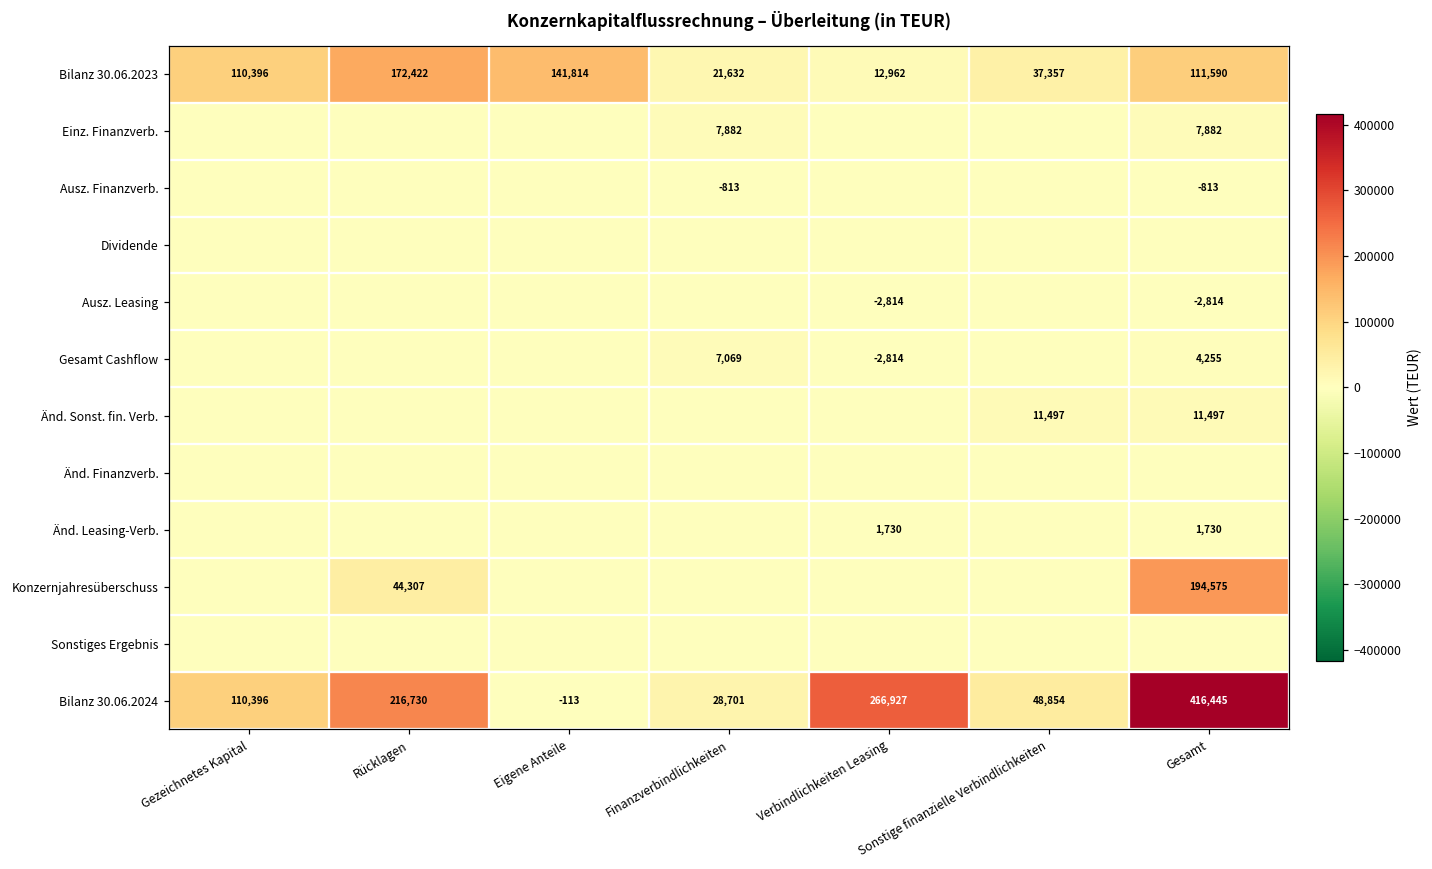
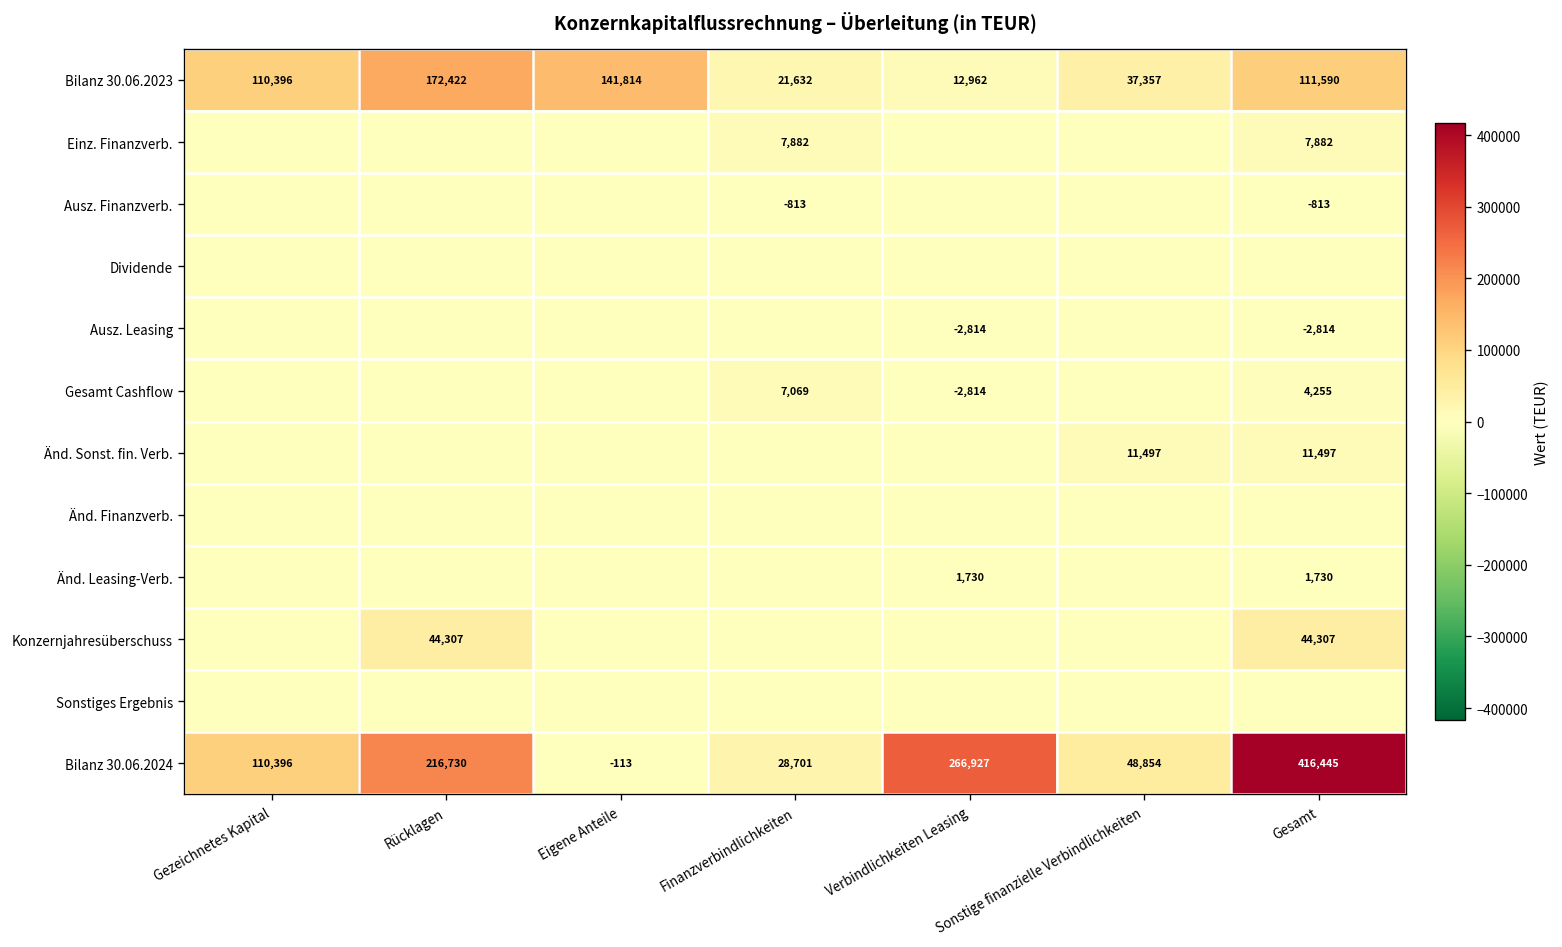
Konzernjahresüberschuss, Gesamt: 194,575 -> 44,307
